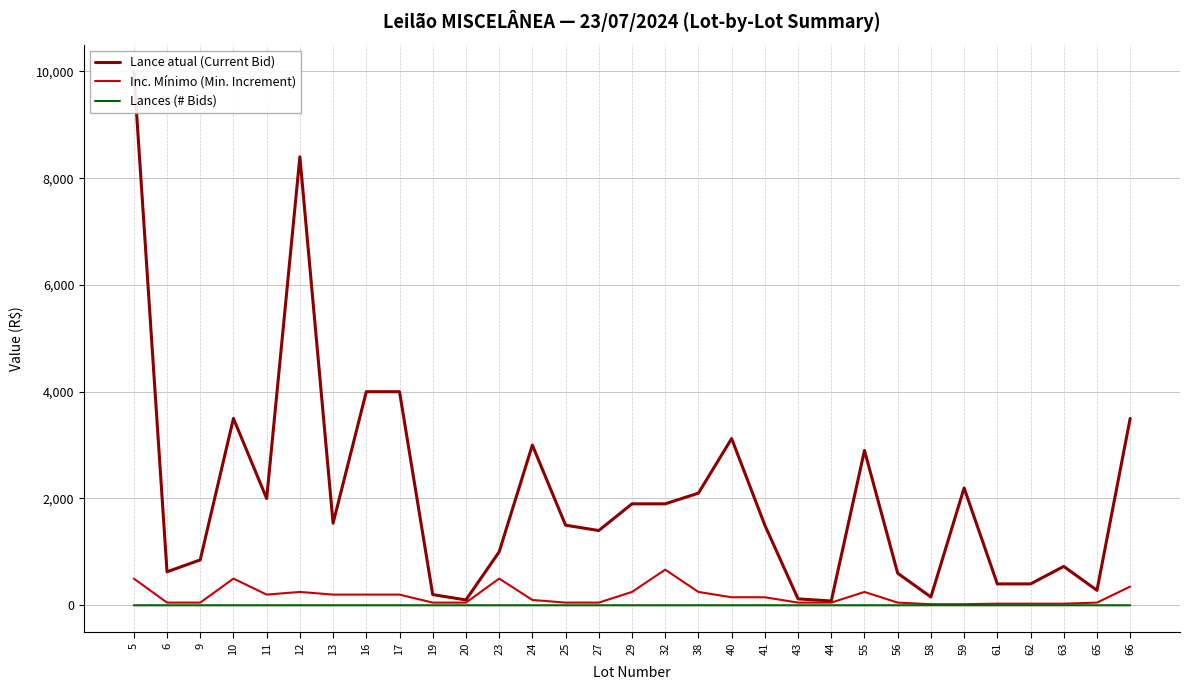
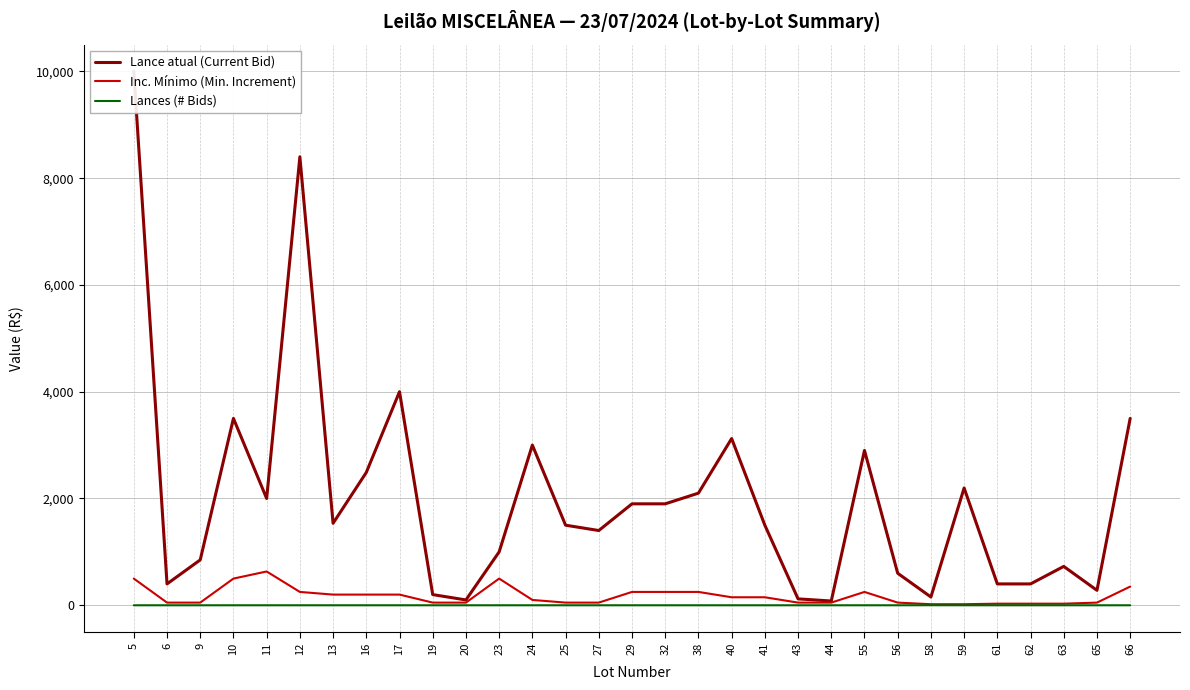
Lance atual (Current Bid), 6: 600 -> 400
Inc. Mínimo (Min. Increment), 11: 200 -> 600
Lance atual (Current Bid), 16: 4,000 -> 2,500
Inc. Mínimo (Min. Increment), 32: 700 -> 300
